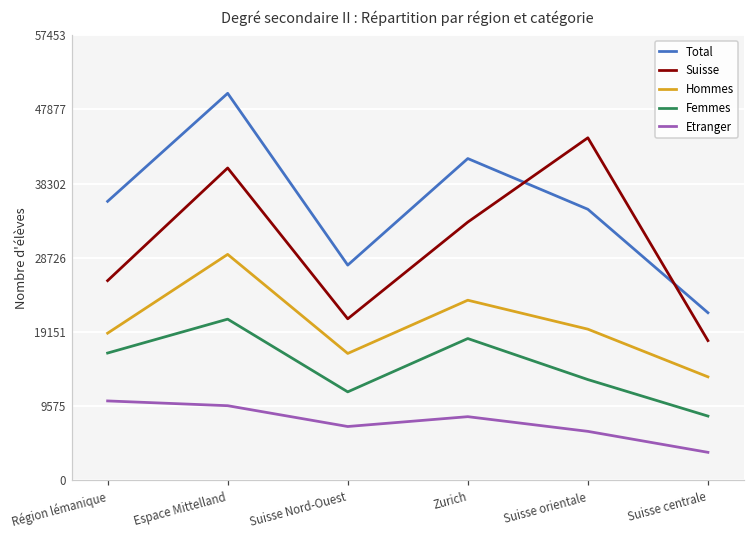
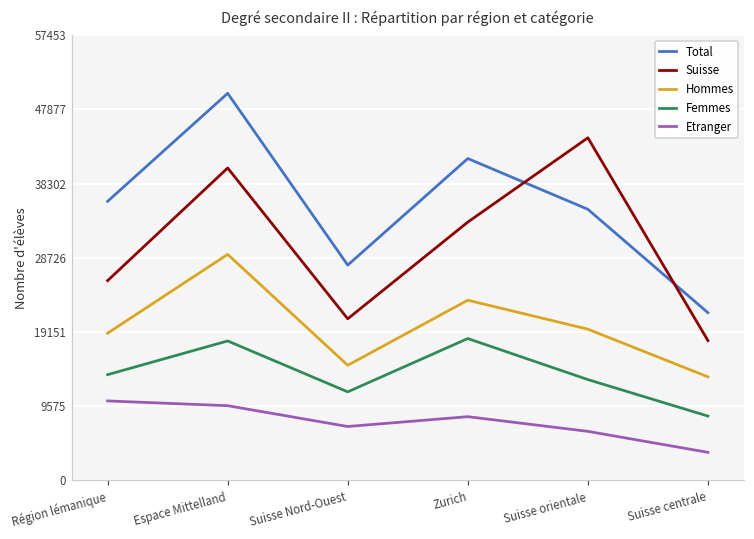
Femmes, Région lémanique: 16000 -> 14000
Femmes, Espace Mittelland: 21000 -> 18000
Hommes, Suisse Nord-Ouest: 16000 -> 15000
